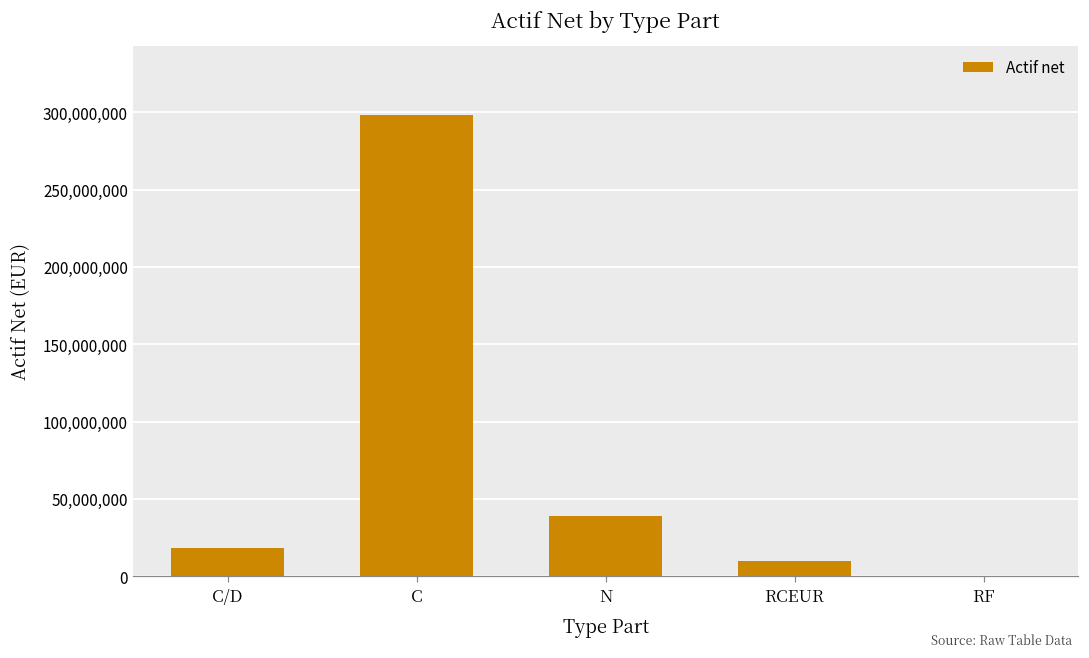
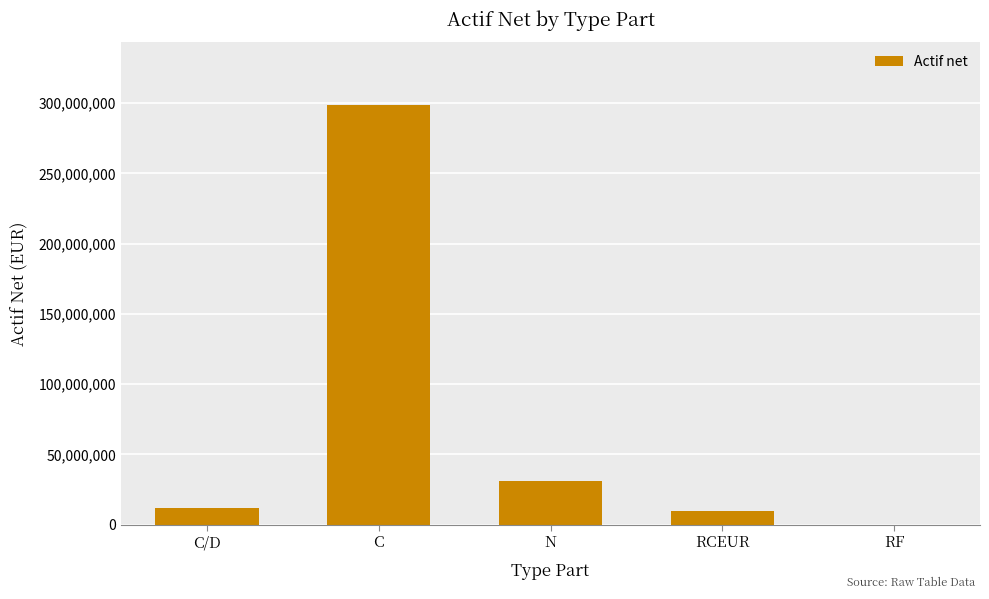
C/D: 18,000,000 -> 12,000,000
N: 39,000,000 -> 31,000,000
